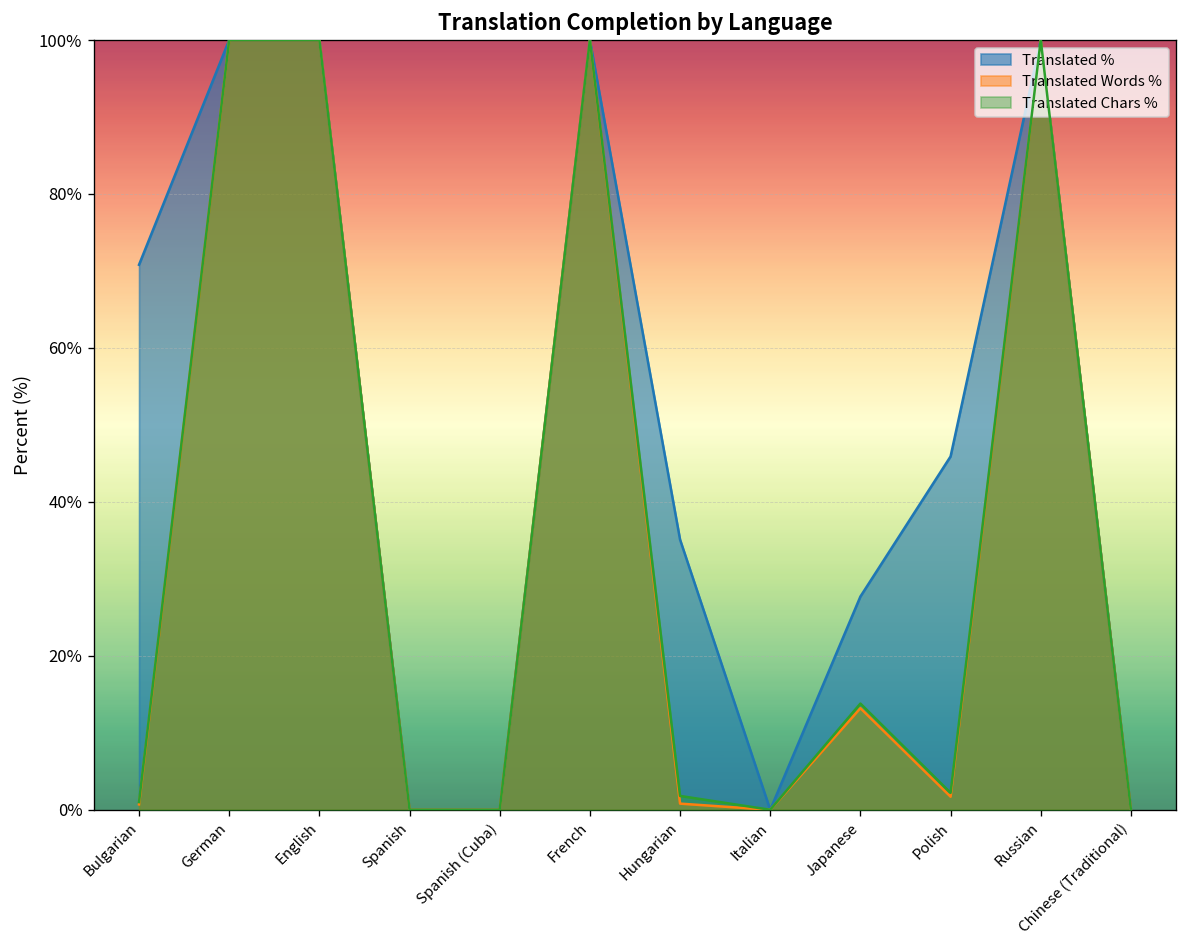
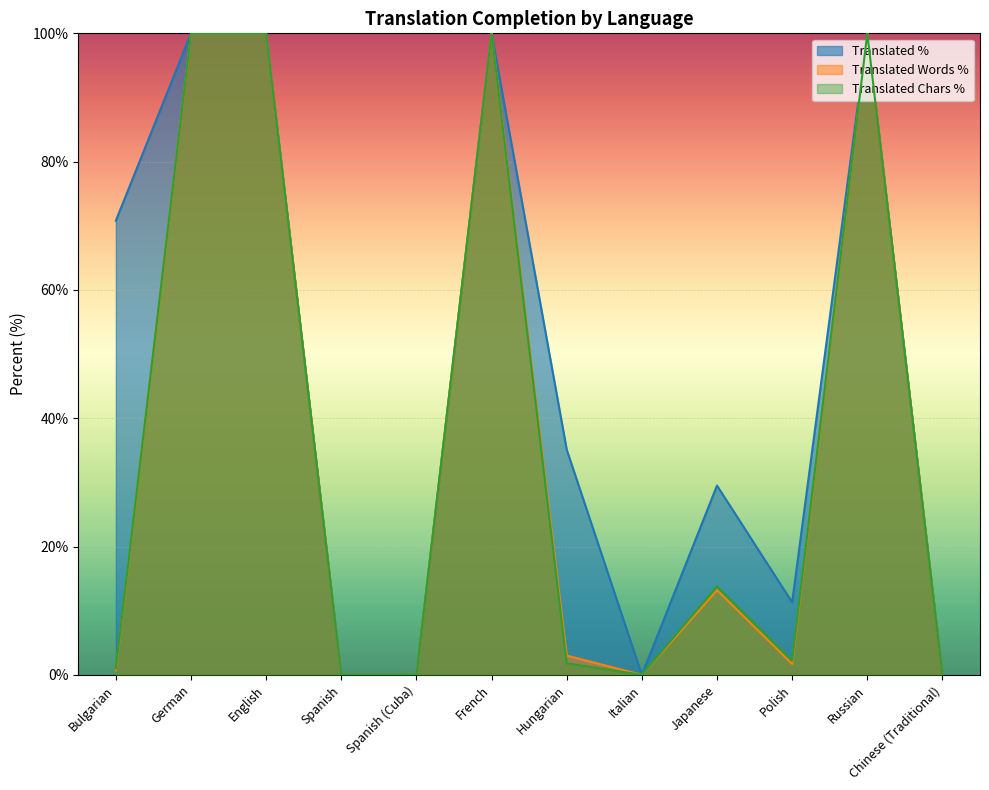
Translated Words %, Hungarian: 1% -> 3%
Translated %, Japanese: 28% -> 30%
Translated %, Polish: 46% -> 11%
